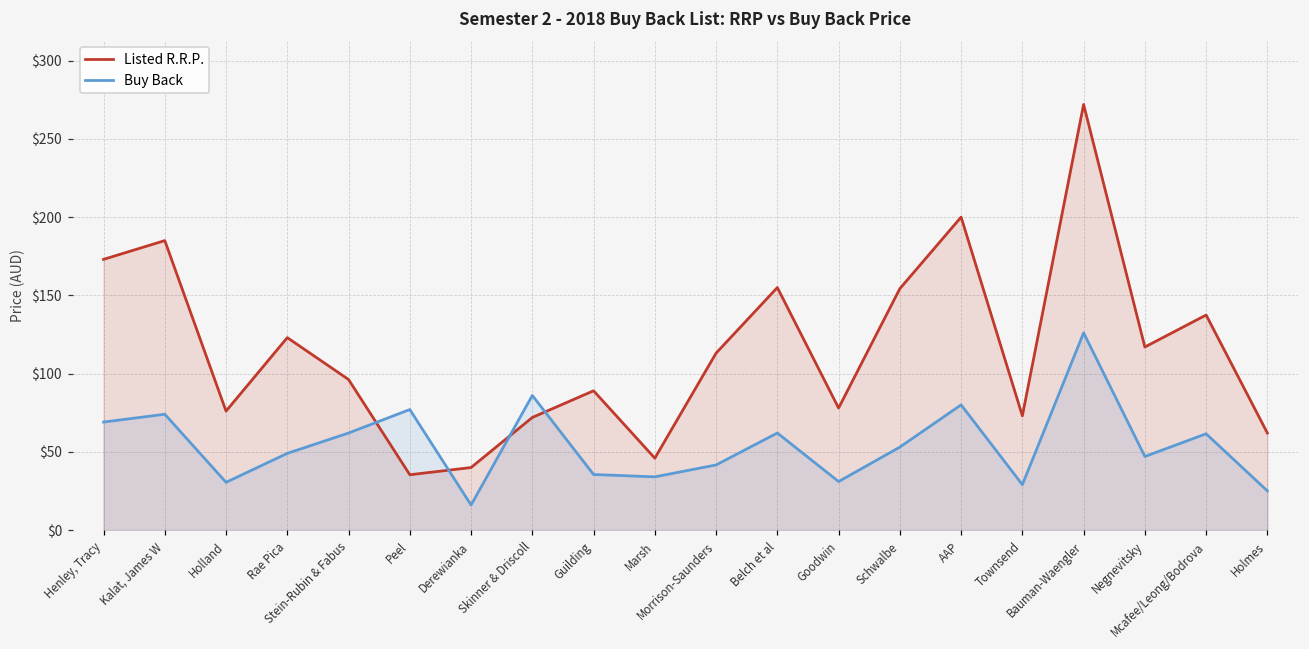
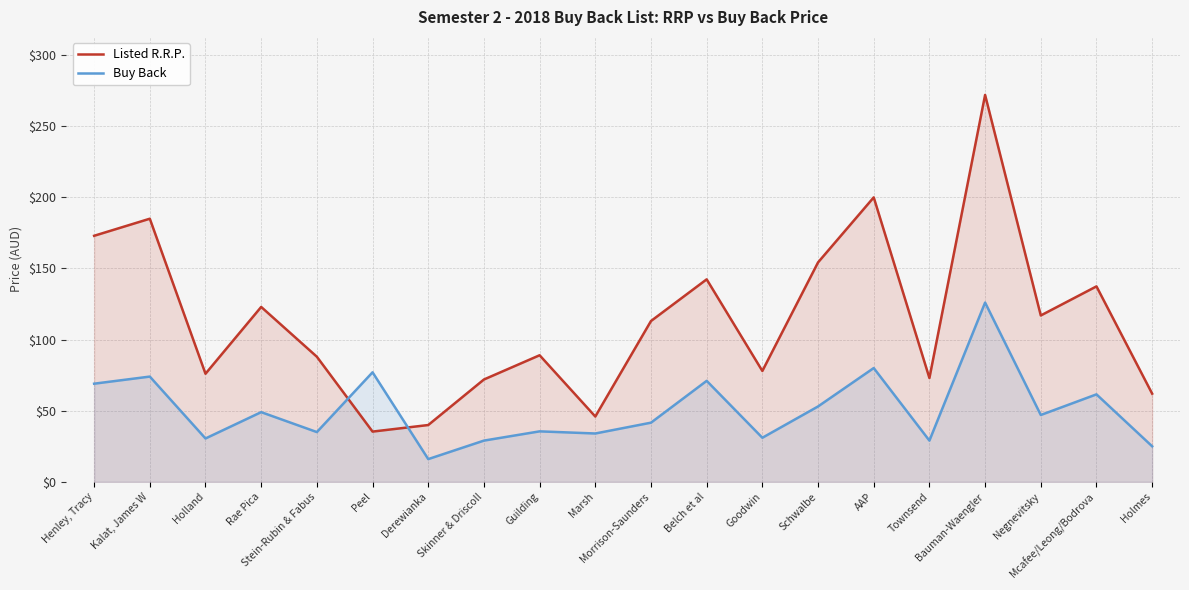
Listed R.R.P., Stein-Rubin & Fabus: $96 -> $88
Buy Back, Stein-Rubin & Fabus: $62 -> $35
Buy Back, Skinner & Driscoll: $86 -> $29
Listed R.R.P., Belch et al: $155 -> $142
Buy Back, Belch et al: $62 -> $71
